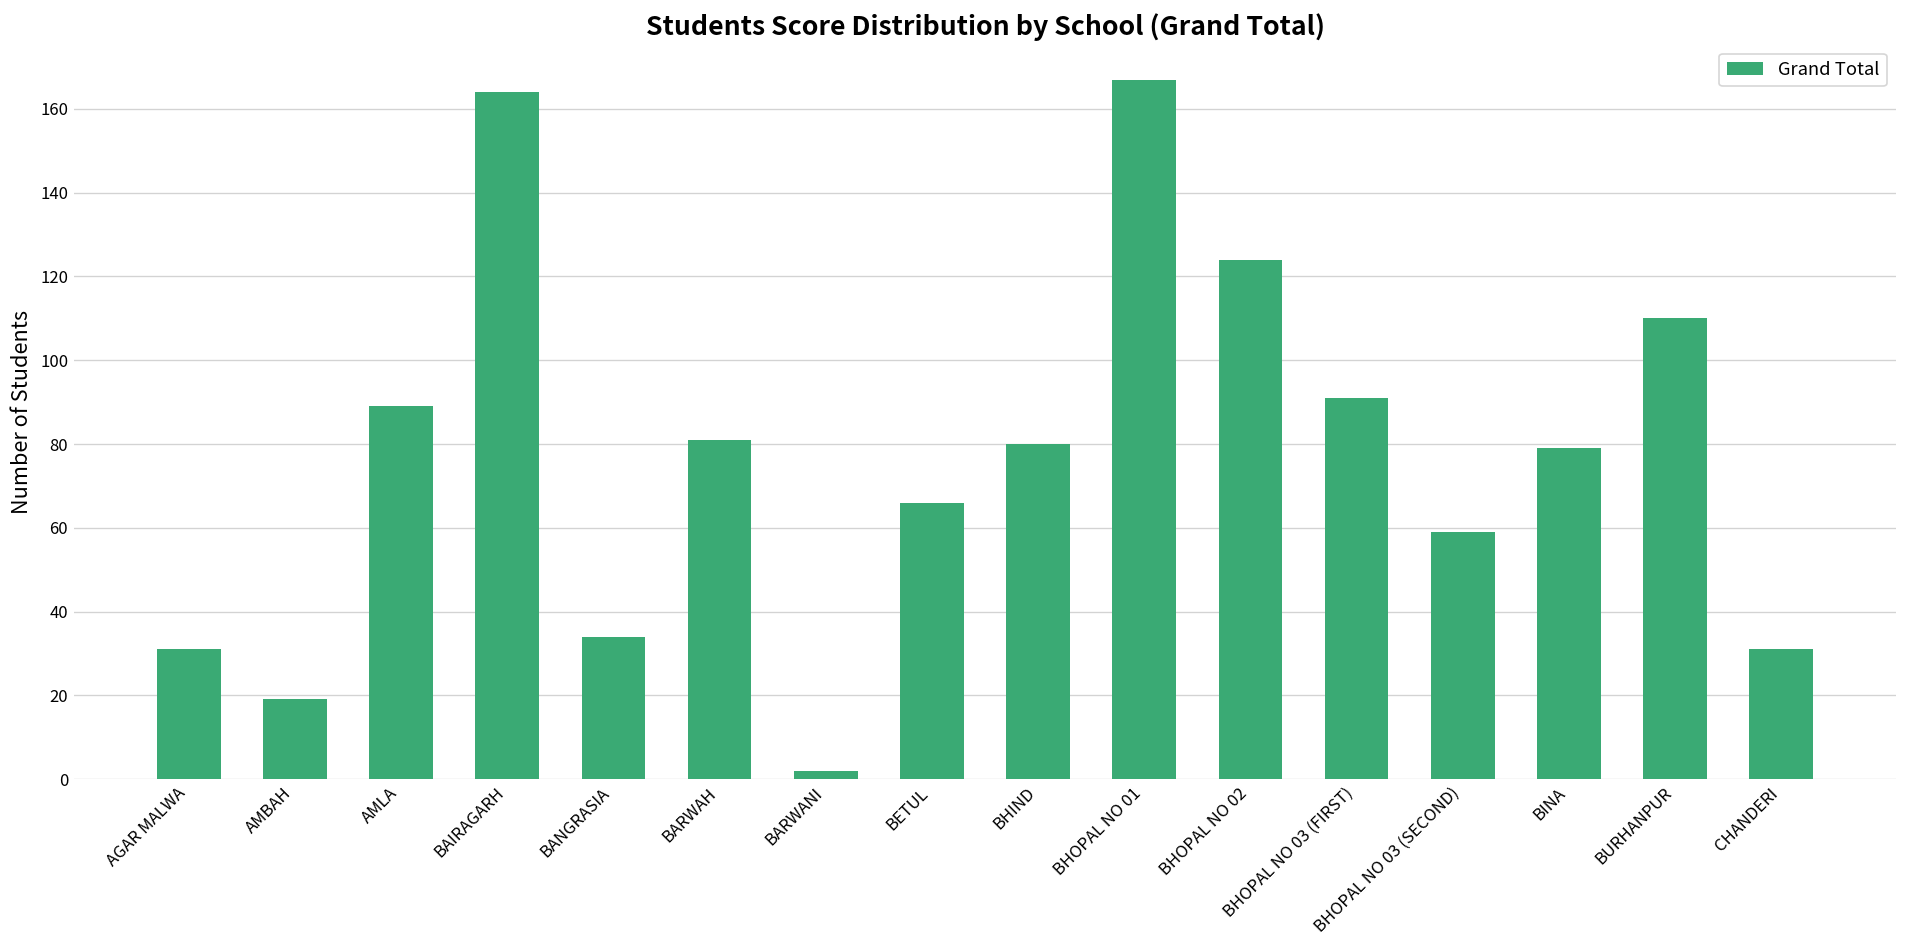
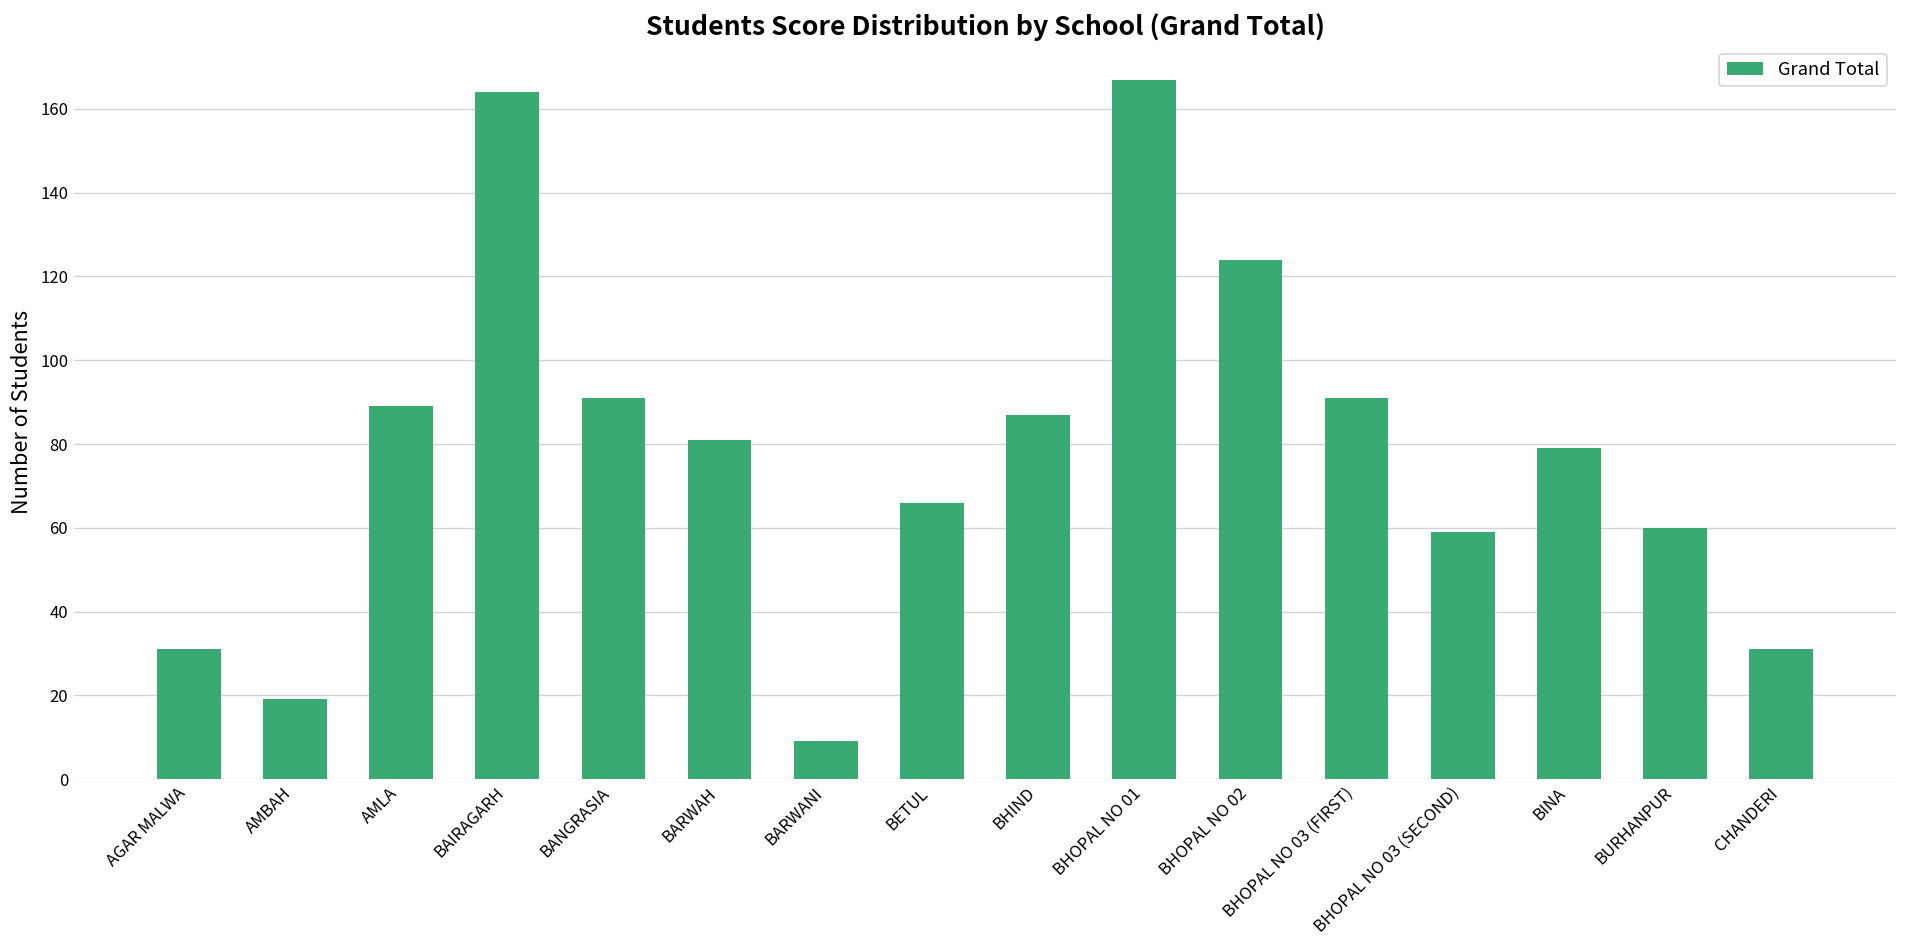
BANGRASIA: 34 -> 91
BARWANI: 2 -> 9
BHIND: 80 -> 87
BURHANPUR: 110 -> 60
